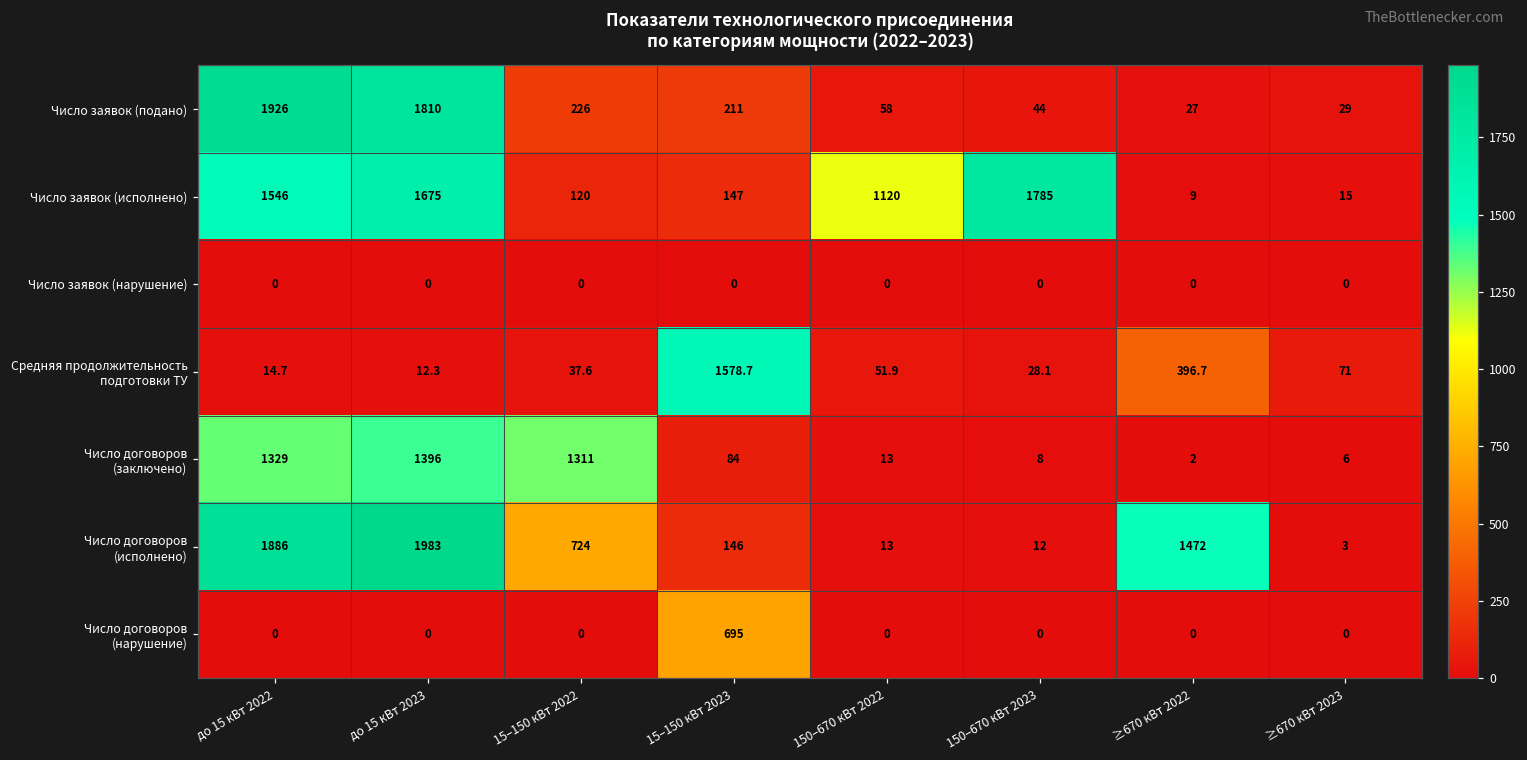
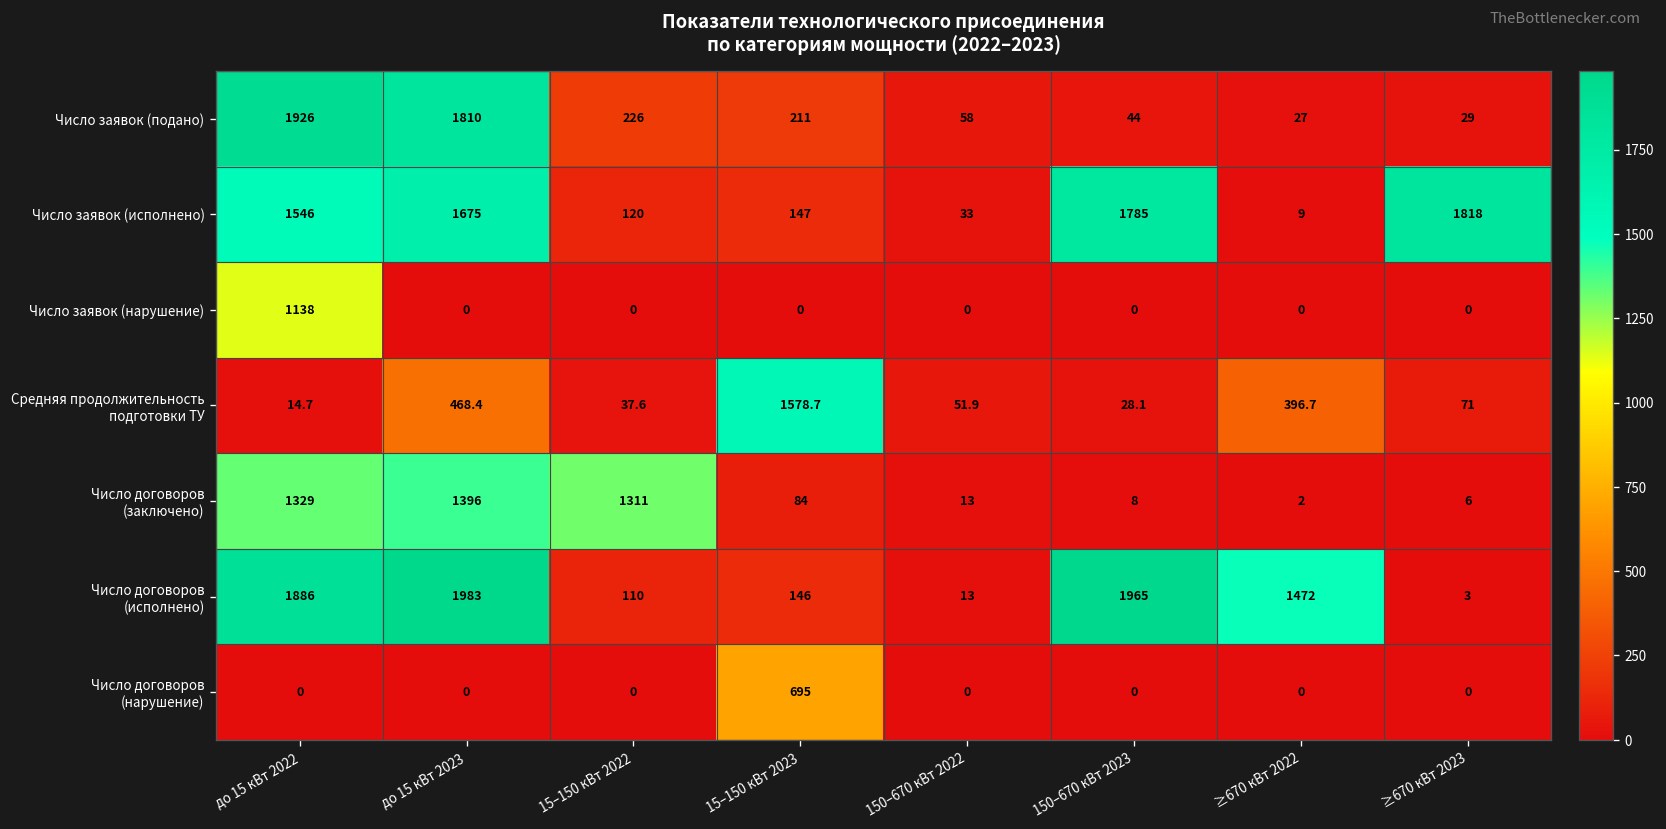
Число заявок (исполнено), 150–670 кВт 2022: 1120 -> 33
Число заявок (исполнено), ≥670 кВт 2023: 15 -> 1818
Число заявок (нарушение), до 15 кВт 2022: 0 -> 1138
Средняя продолжительность подготовки ТУ, до 15 кВт 2023: 12.3 -> 468.4
Число договоров (исполнено), 15–150 кВт 2022: 724 -> 110
Число договоров (исполнено), 150–670 кВт 2023: 12 -> 1965
